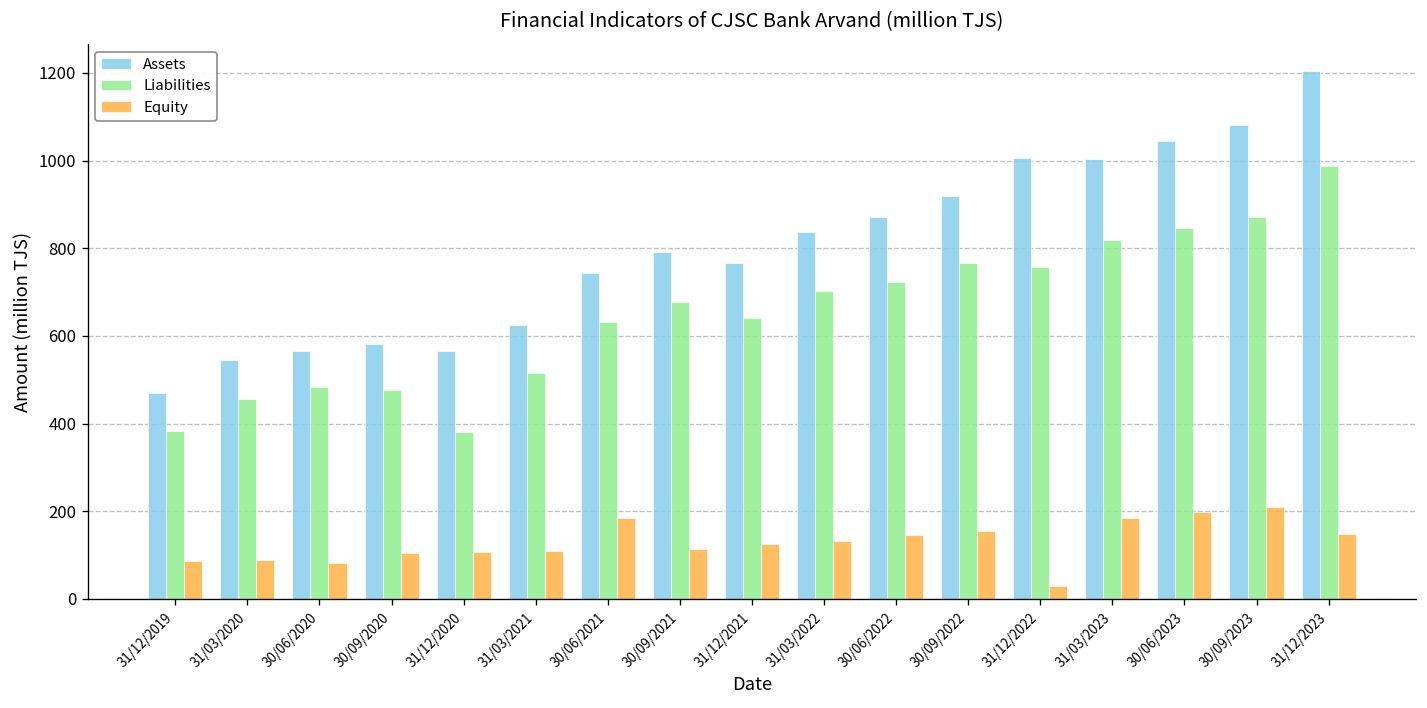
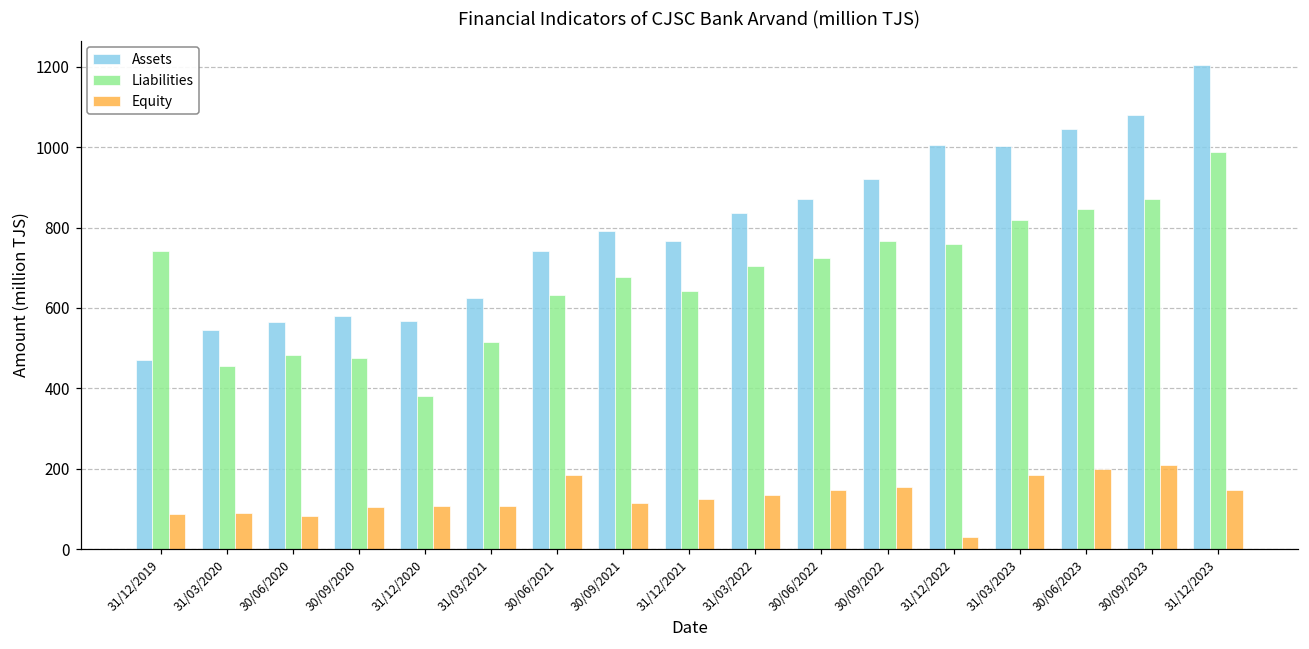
Liabilities, 31/12/2019: 380 -> 740
